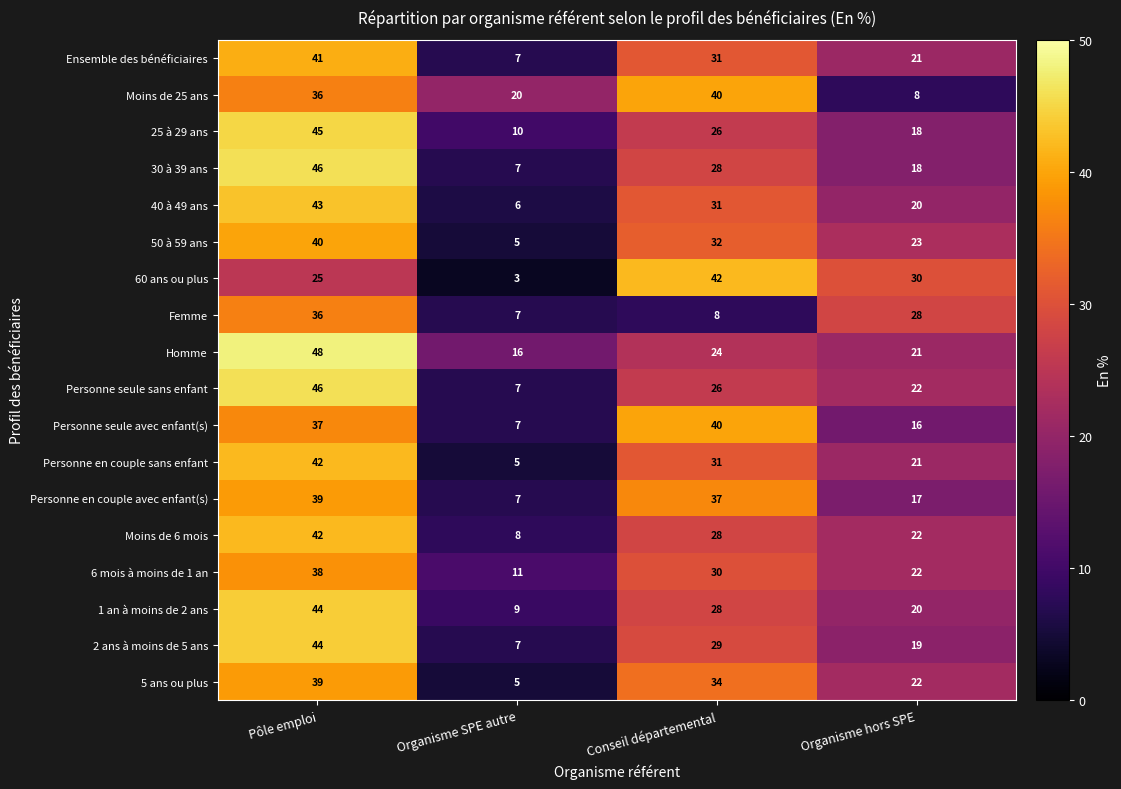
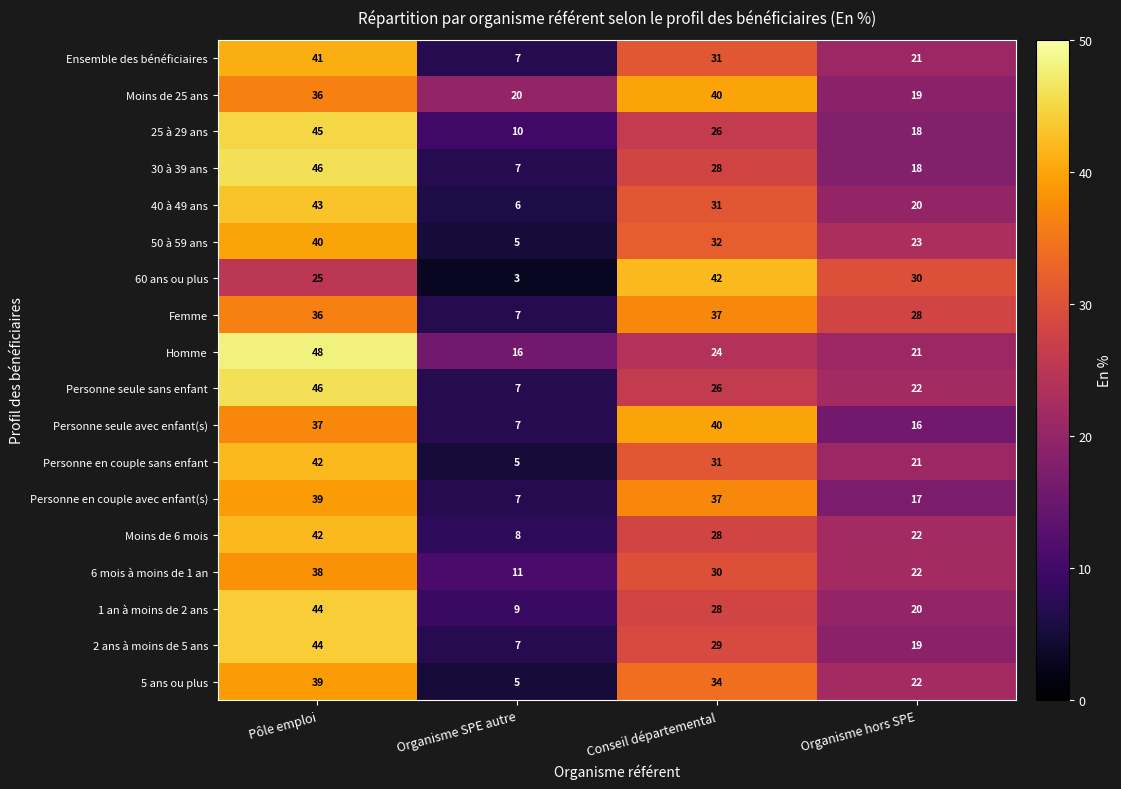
Moins de 25 ans, Organisme hors SPE: 8 -> 19
Femme, Conseil départemental: 8 -> 37
